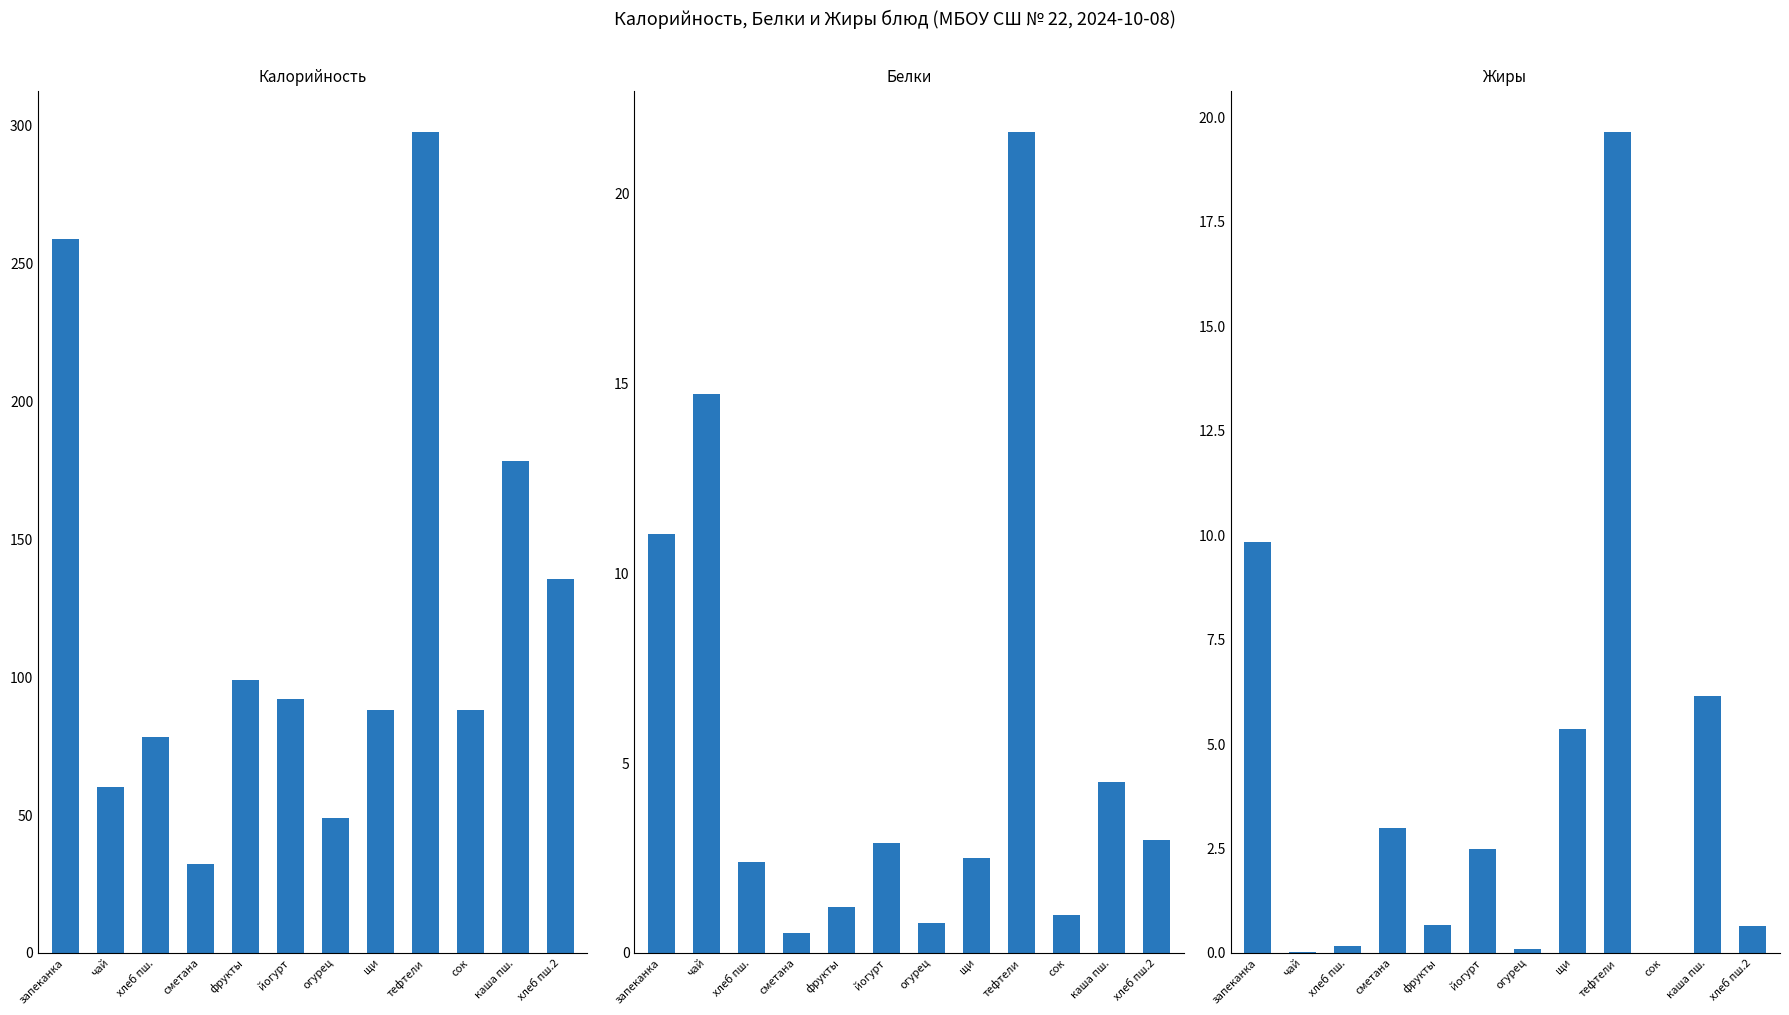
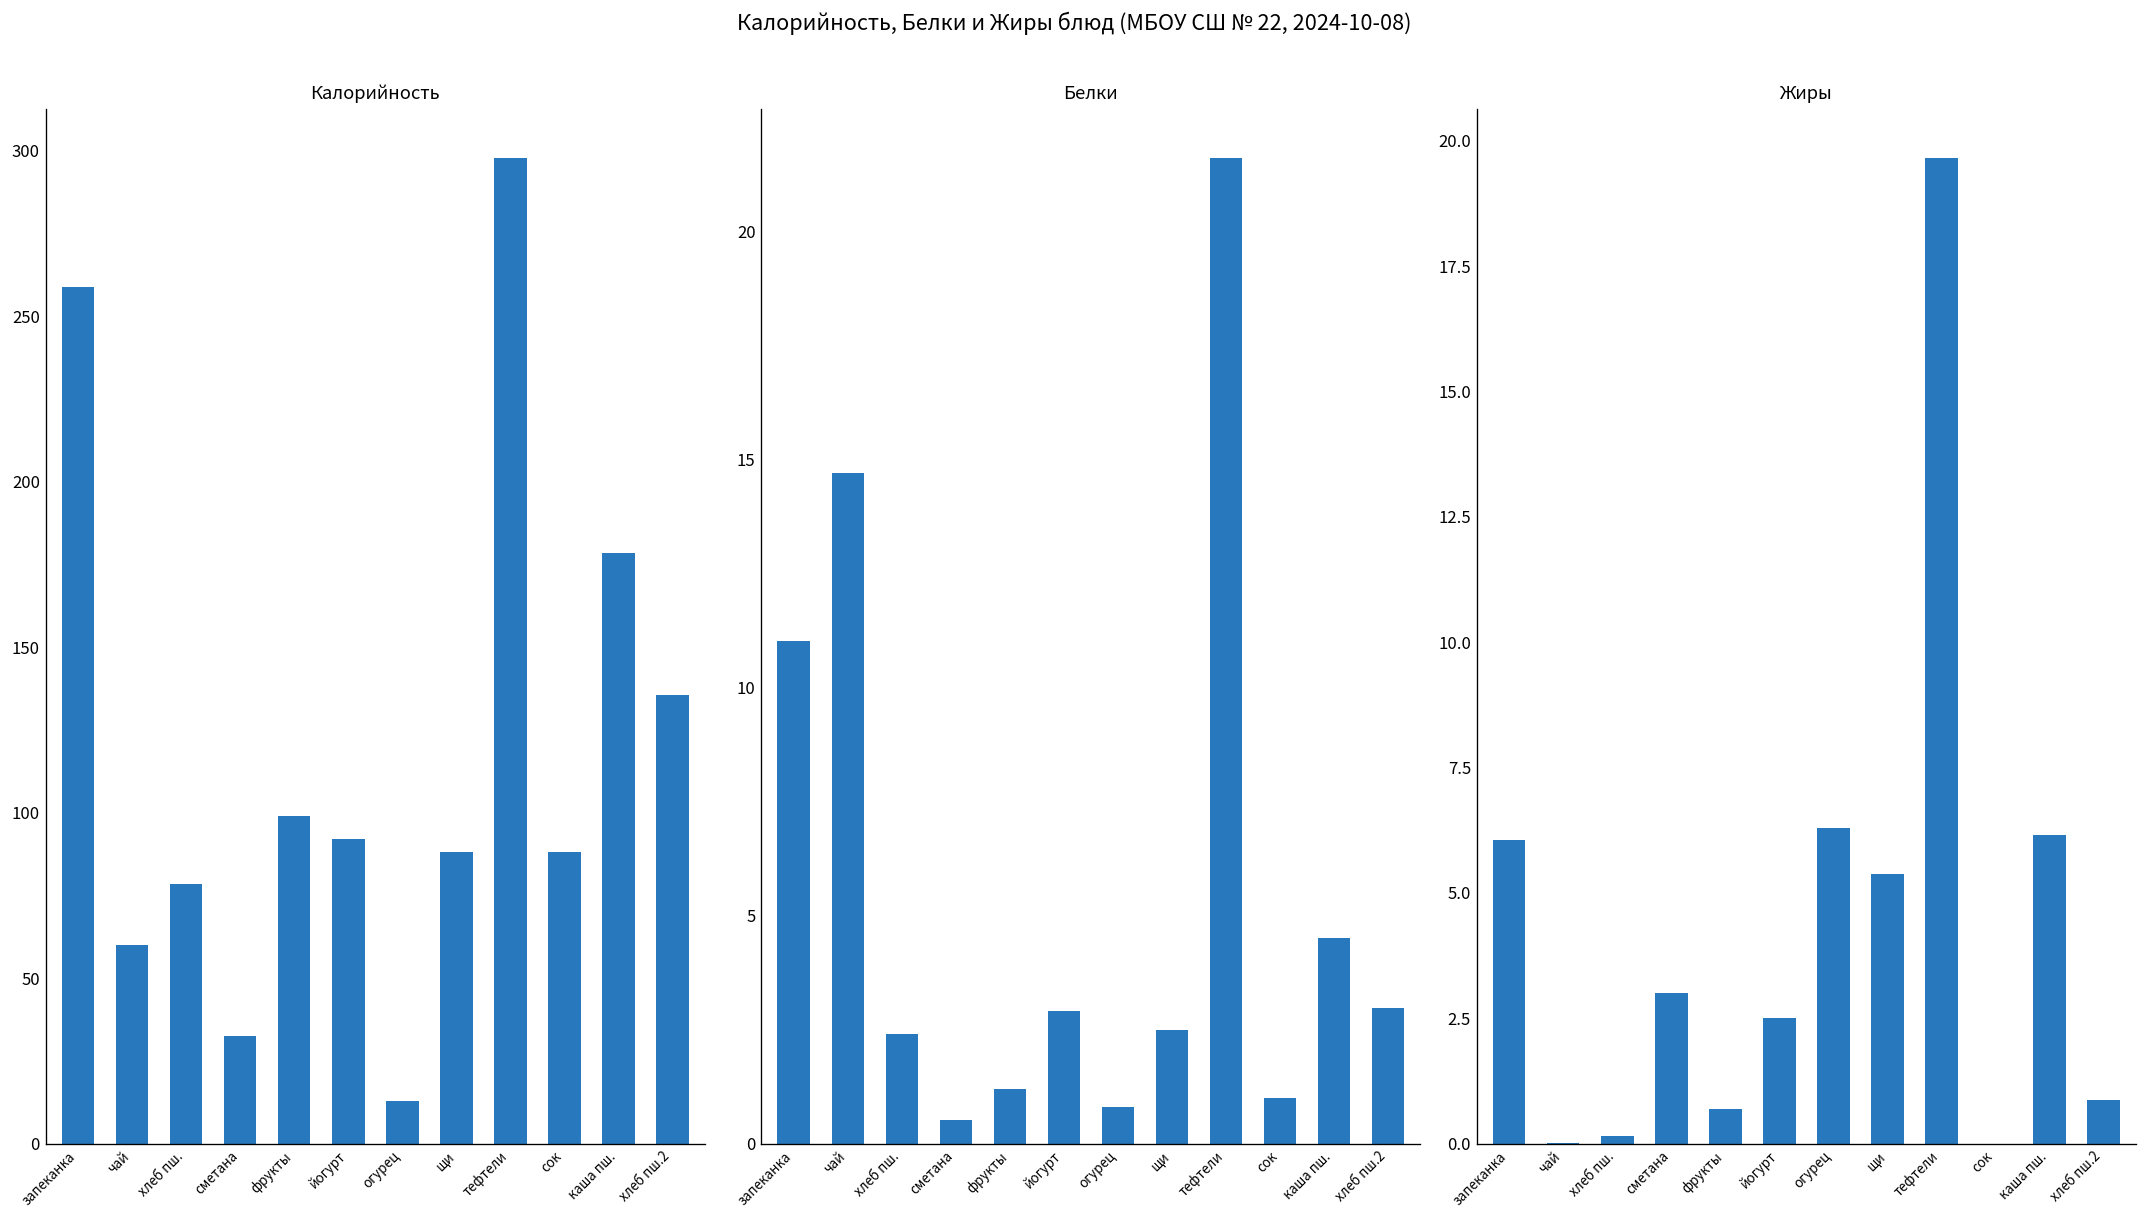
Калорийность, огурец: 49 -> 13
Жиры, запеканка: 9.8 -> 6.1
Жиры, огурец: 0.1 -> 6.3
Жиры, хлеб пш.2: 0.7 -> 0.9
